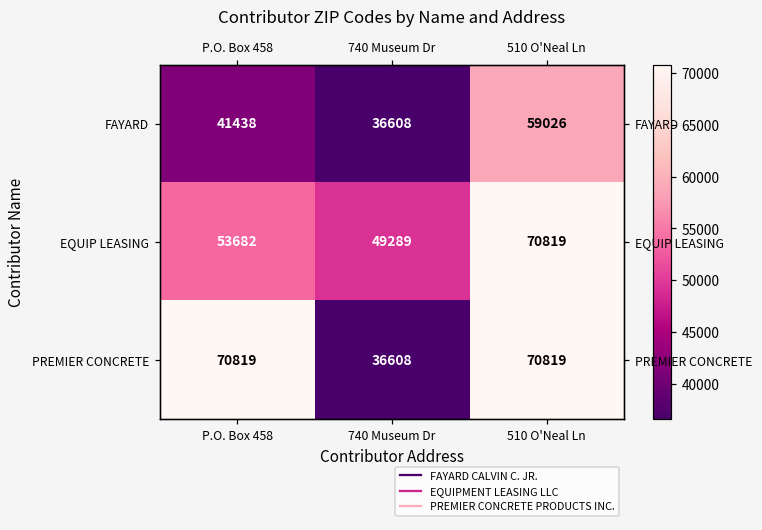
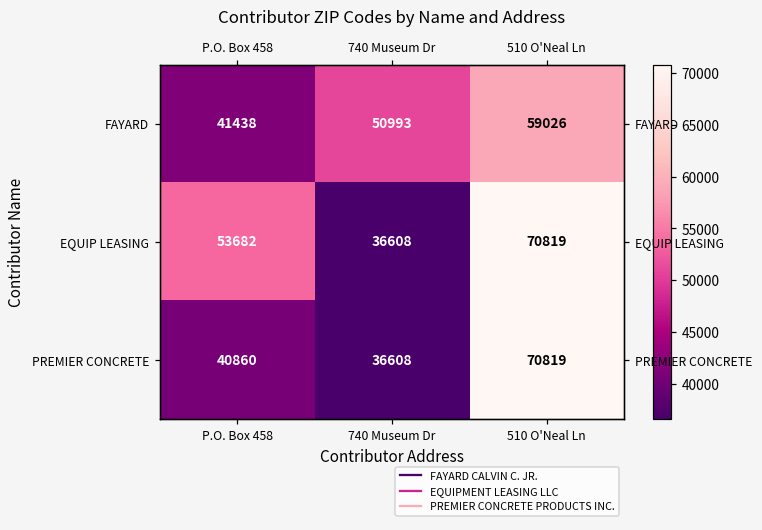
FAYARD, 740 Museum Dr: 36608 -> 50993
EQUIP LEASING, 740 Museum Dr: 49289 -> 36608
PREMIER CONCRETE, P.O. Box 458: 70819 -> 40860
